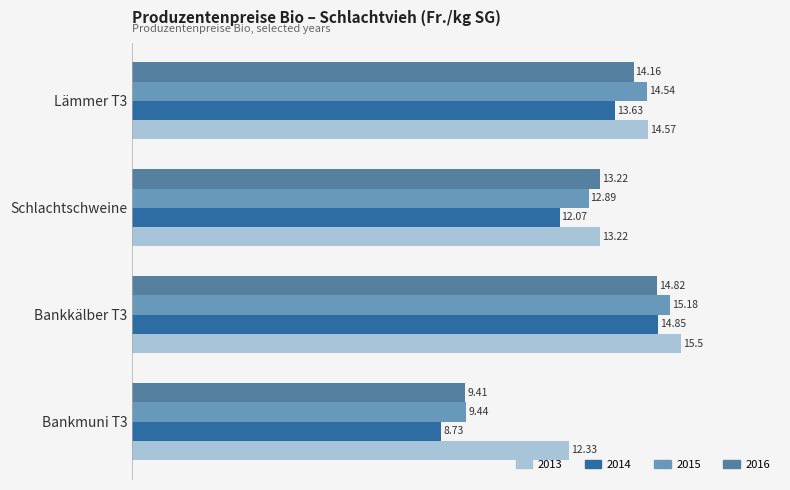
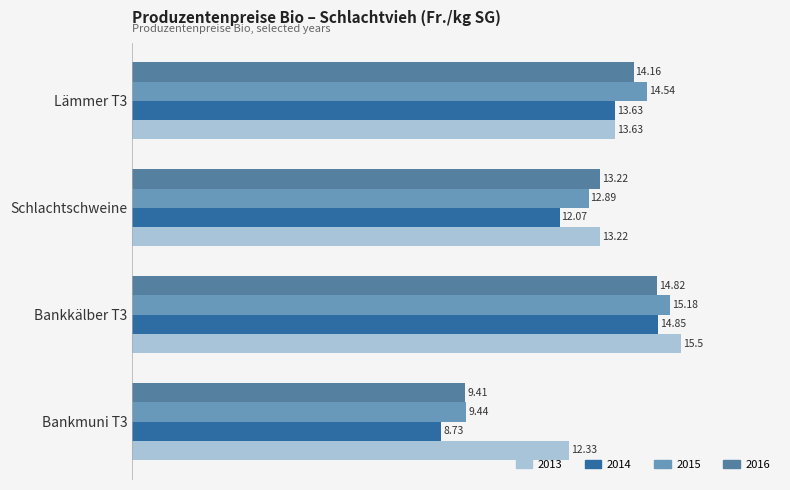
2013, Lämmer T3: 14.57 -> 13.63
